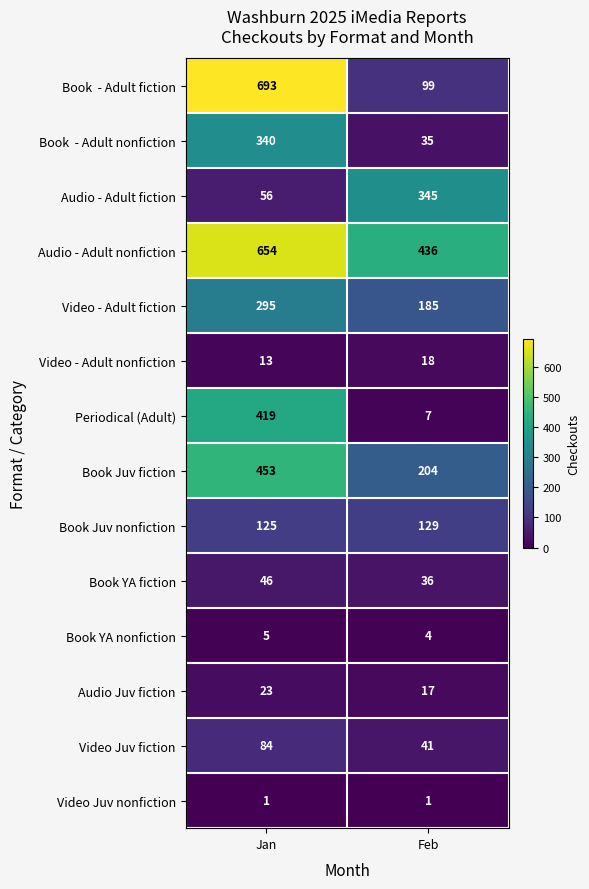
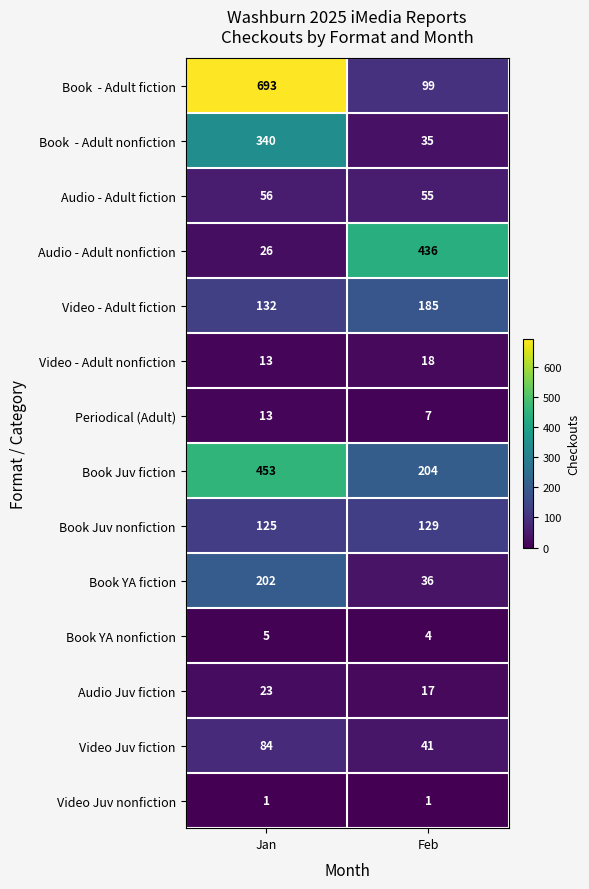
Audio - Adult fiction, Feb: 345 -> 55
Audio - Adult nonfiction, Jan: 654 -> 26
Video - Adult fiction, Jan: 295 -> 132
Periodical (Adult), Jan: 419 -> 13
Book YA fiction, Jan: 46 -> 202
